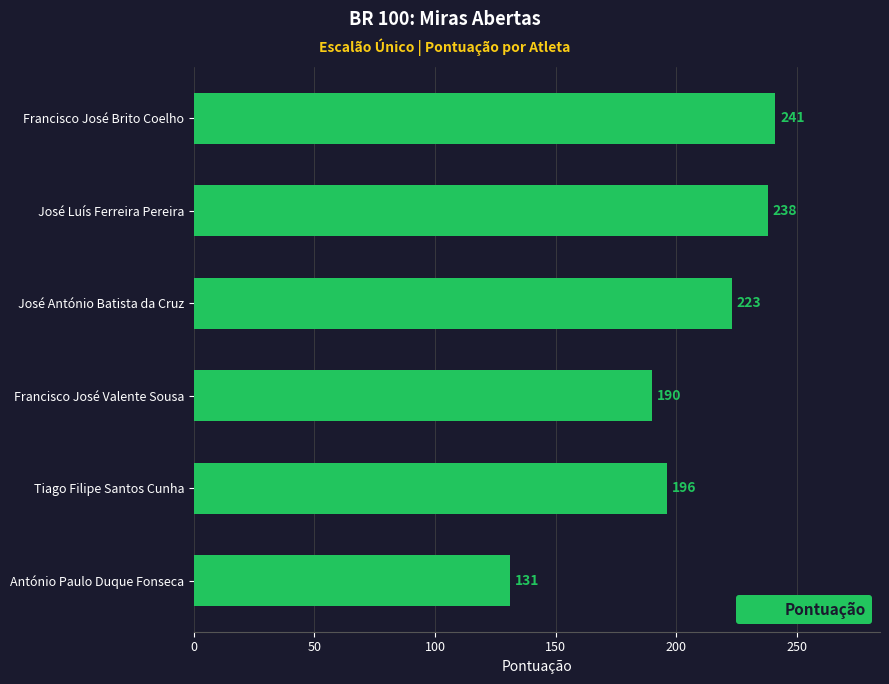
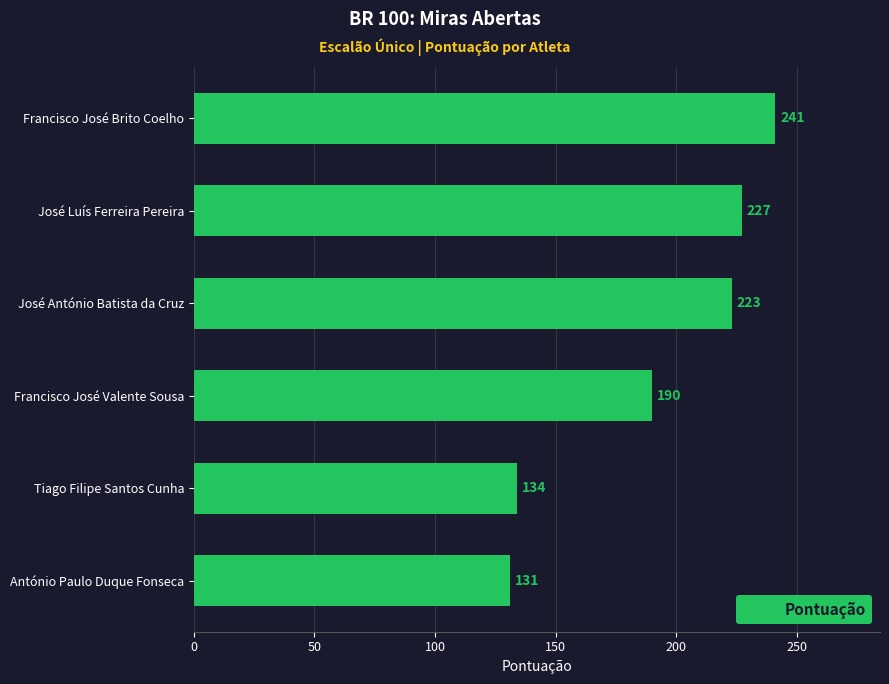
José Luís Ferreira Pereira: 238 -> 227
Tiago Filipe Santos Cunha: 196 -> 134
